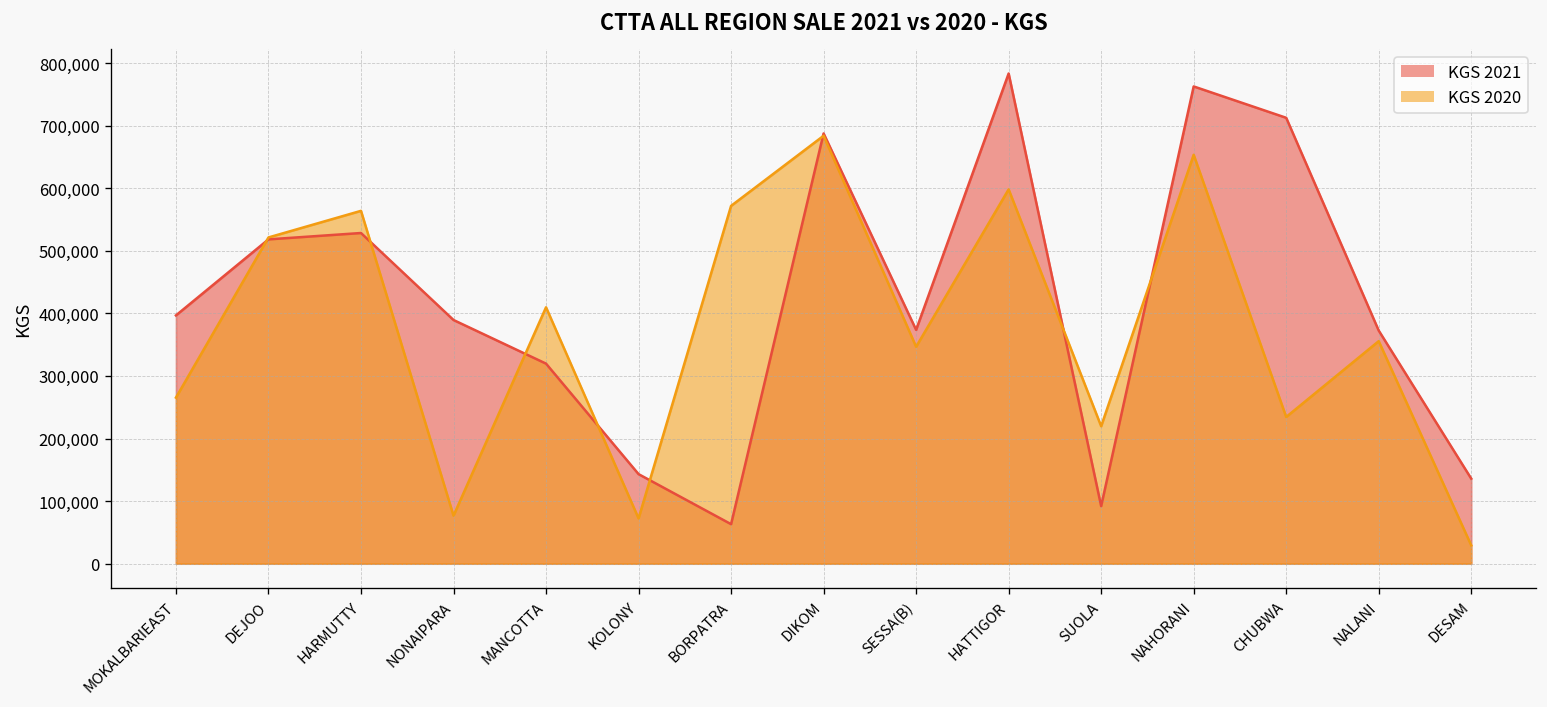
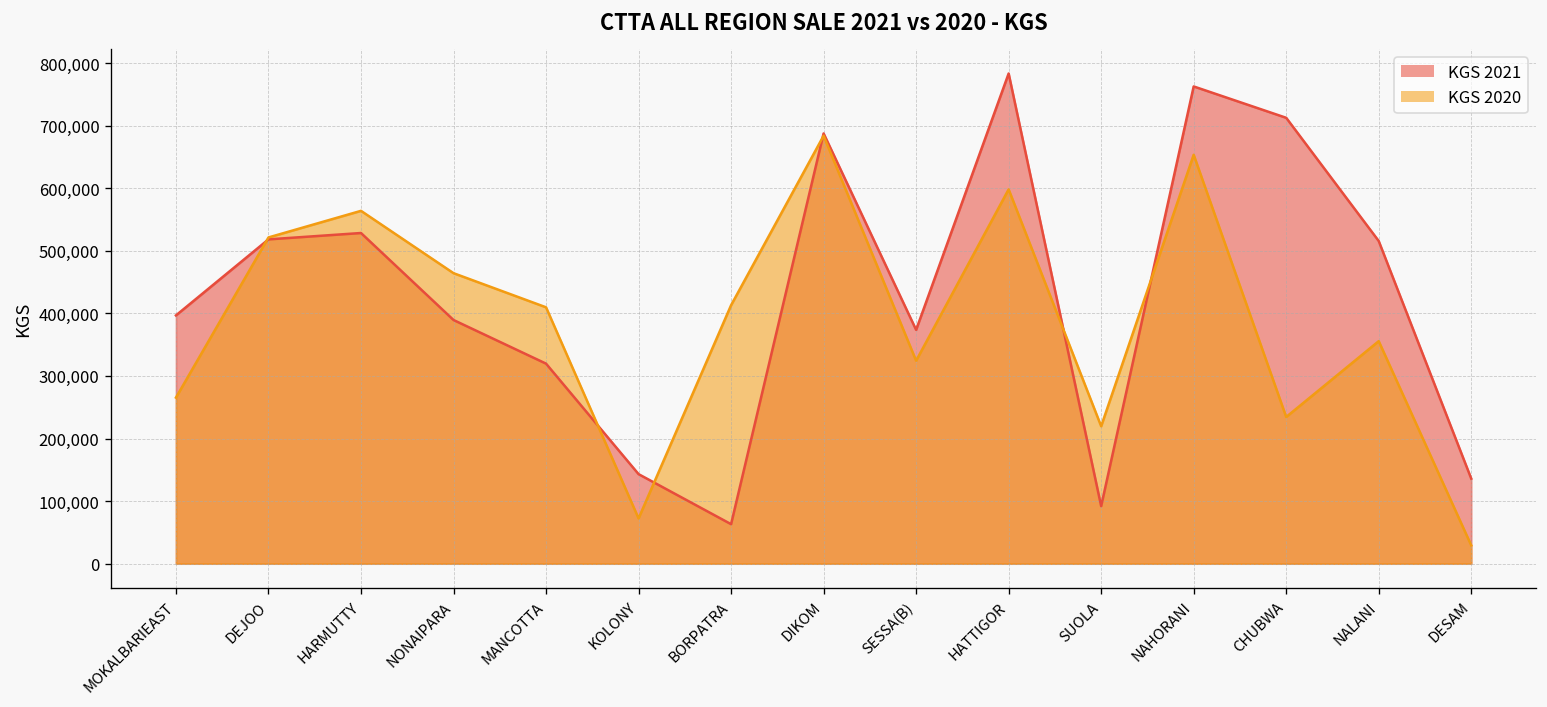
KGS 2020, NONAIPARA: 80,000 -> 460,000
KGS 2020, BORPATRA: 570,000 -> 410,000
KGS 2020, SESSA(B): 350,000 -> 320,000
KGS 2021, NALANI: 370,000 -> 520,000
